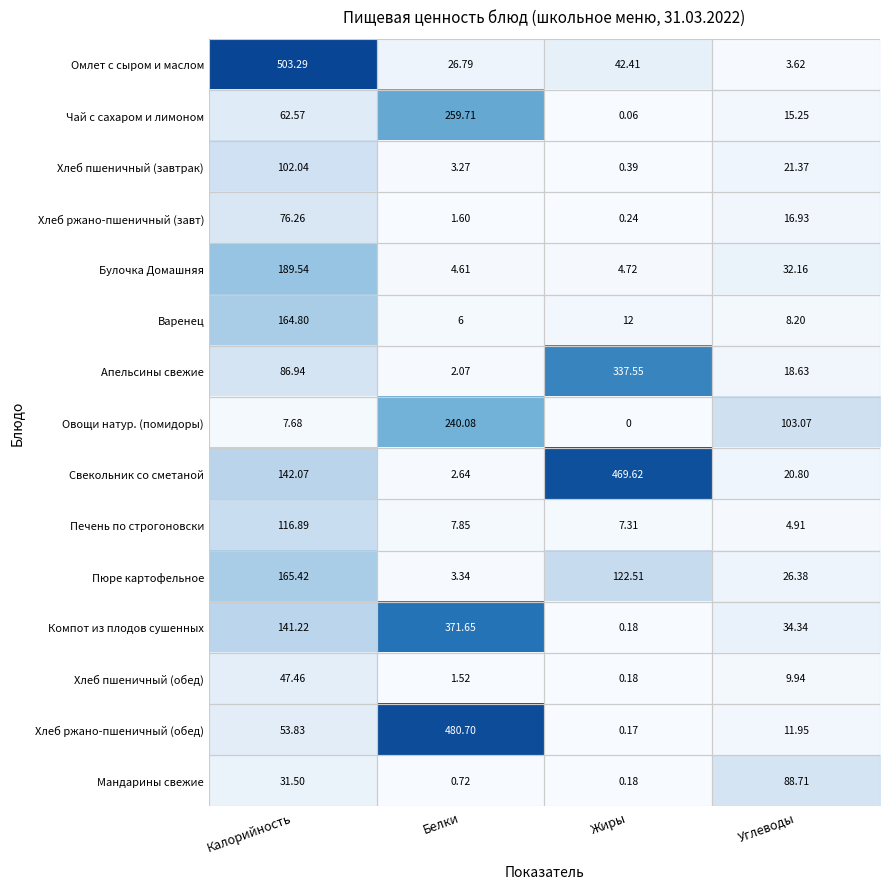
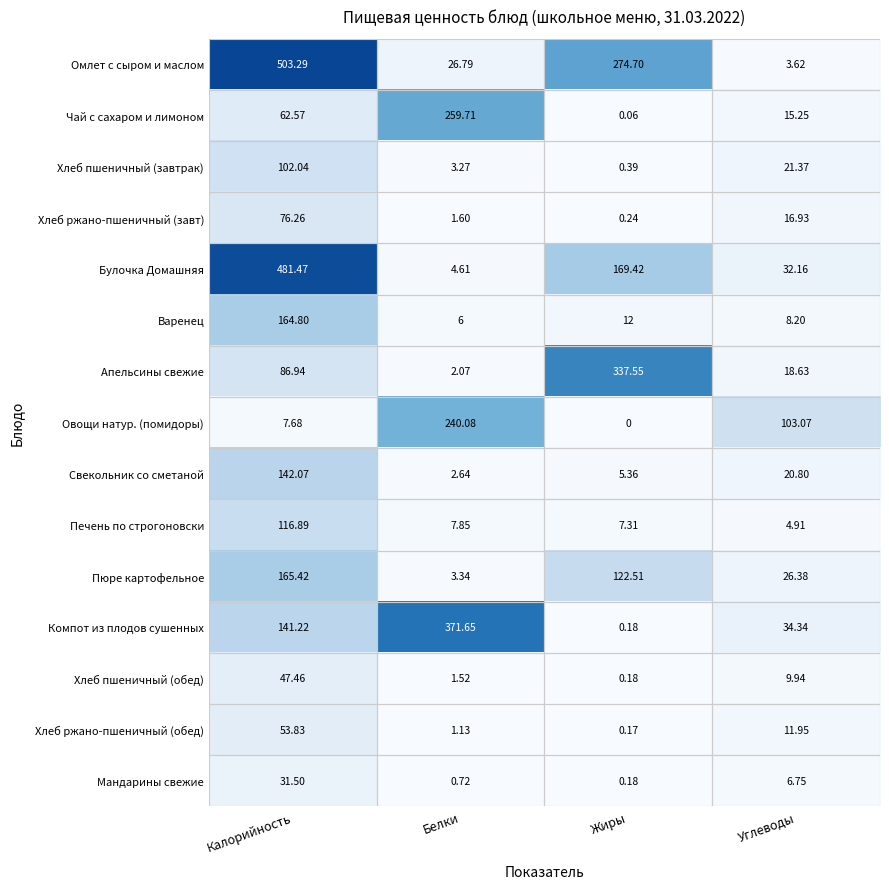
Омлет с сыром и маслом, Жиры: 42.41 -> 274.70
Булочка Домашняя, Калорийность: 189.54 -> 481.47
Булочка Домашняя, Жиры: 4.72 -> 169.42
Свекольник со сметаной, Жиры: 469.62 -> 5.36
Хлеб ржано-пшеничный (обед), Белки: 480.70 -> 1.13
Мандарины свежие, Углеводы: 88.71 -> 6.75
